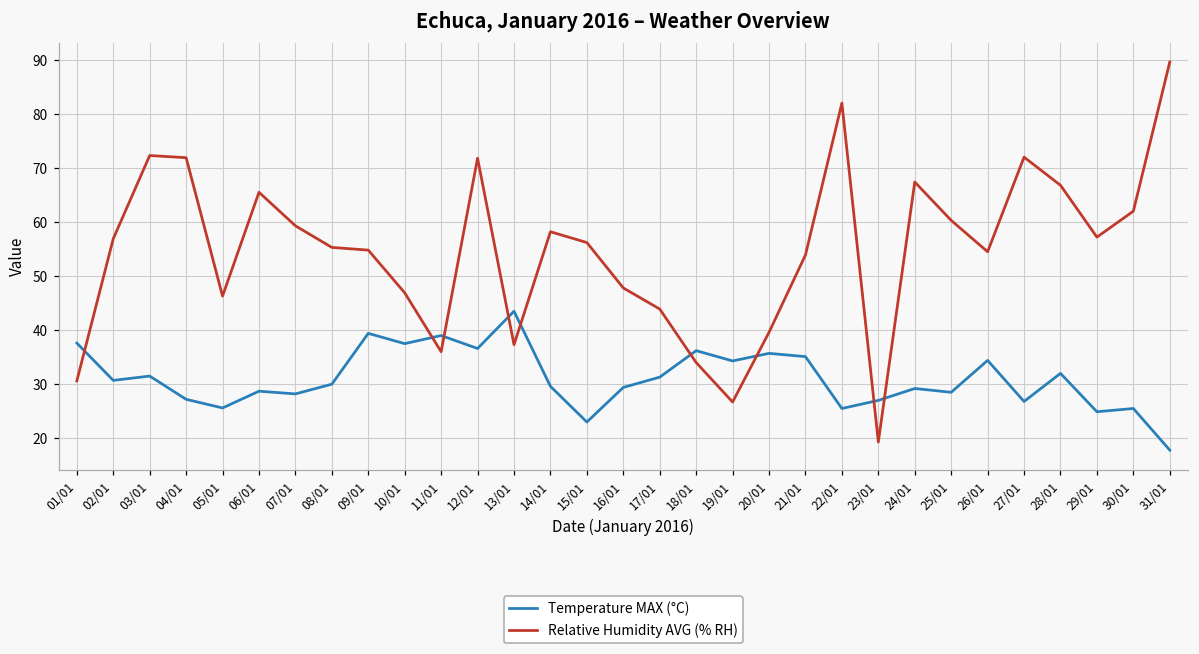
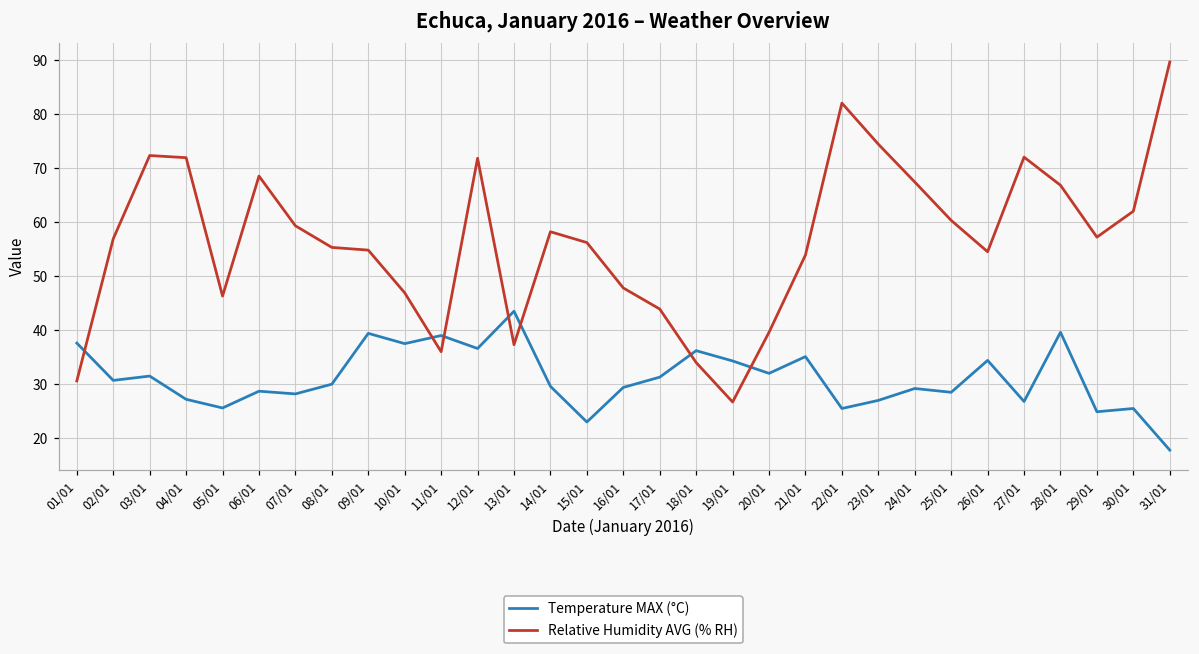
Relative Humidity AVG (% RH), 06/01: 66 -> 69
Temperature MAX (°C), 20/01: 36 -> 32
Relative Humidity AVG (% RH), 23/01: 19 -> 74
Temperature MAX (°C), 28/01: 32 -> 40
